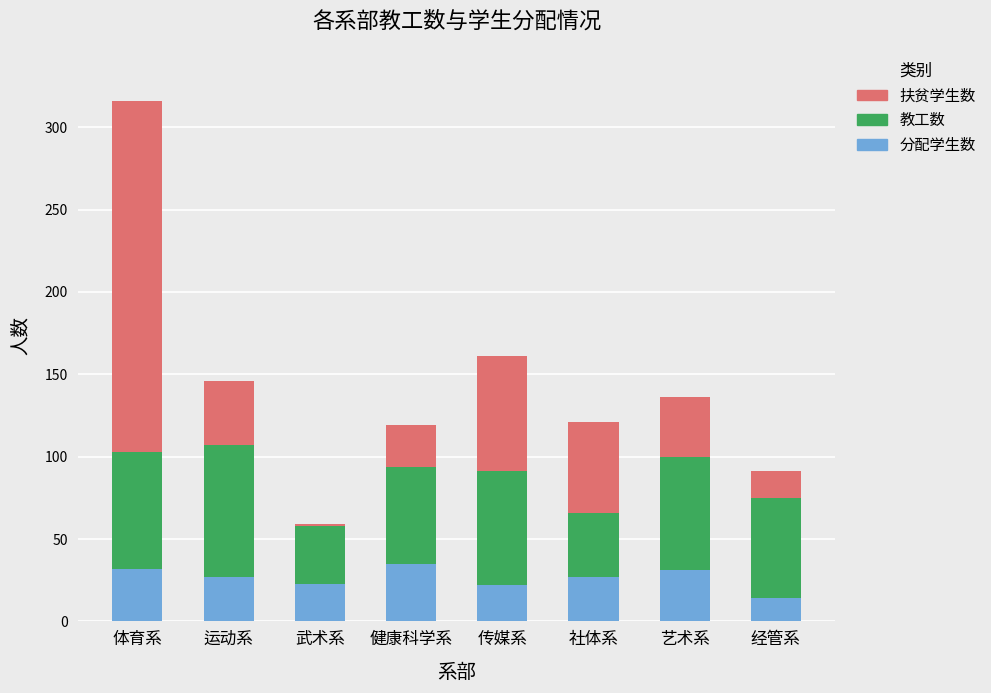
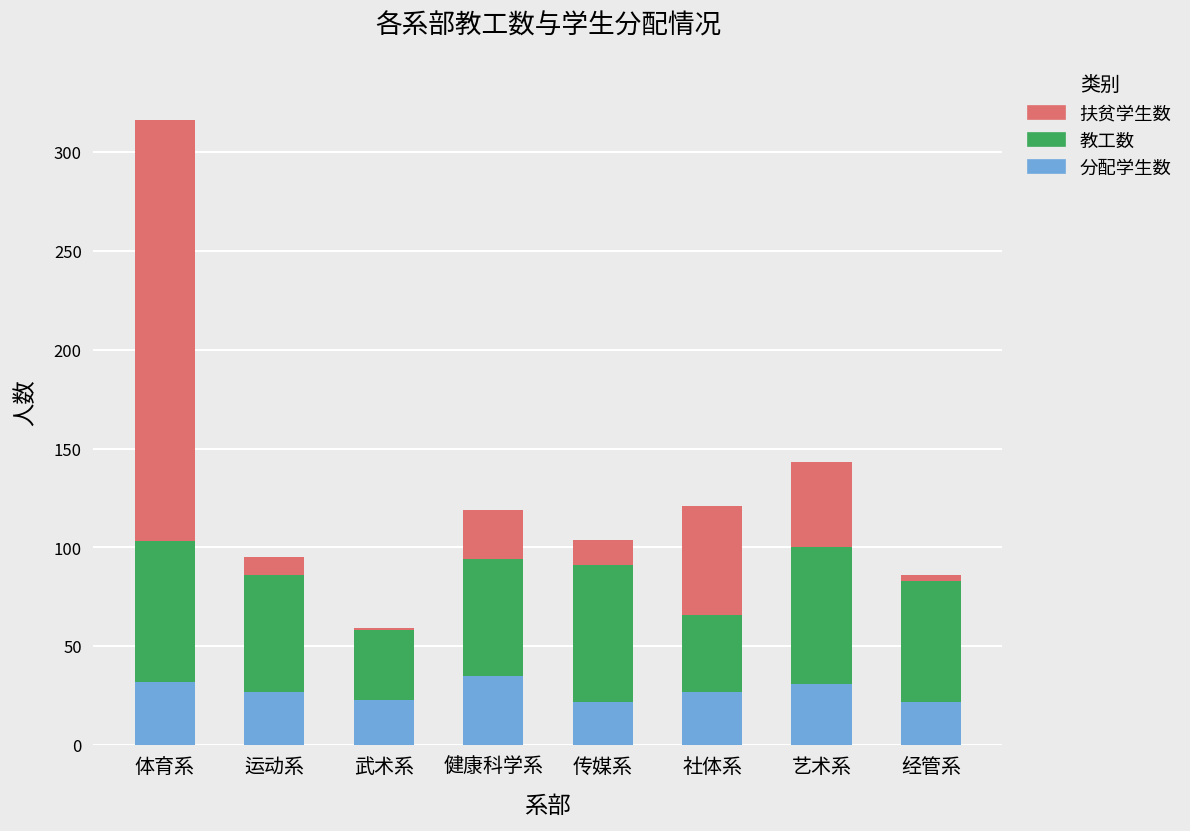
教工数, 运动系: 80 -> 59
扶贫学生数, 运动系: 39 -> 9
扶贫学生数, 传媒系: 70 -> 13
扶贫学生数, 艺术系: 36 -> 43
分配学生数, 经管系: 14 -> 22
扶贫学生数, 经管系: 16 -> 3
